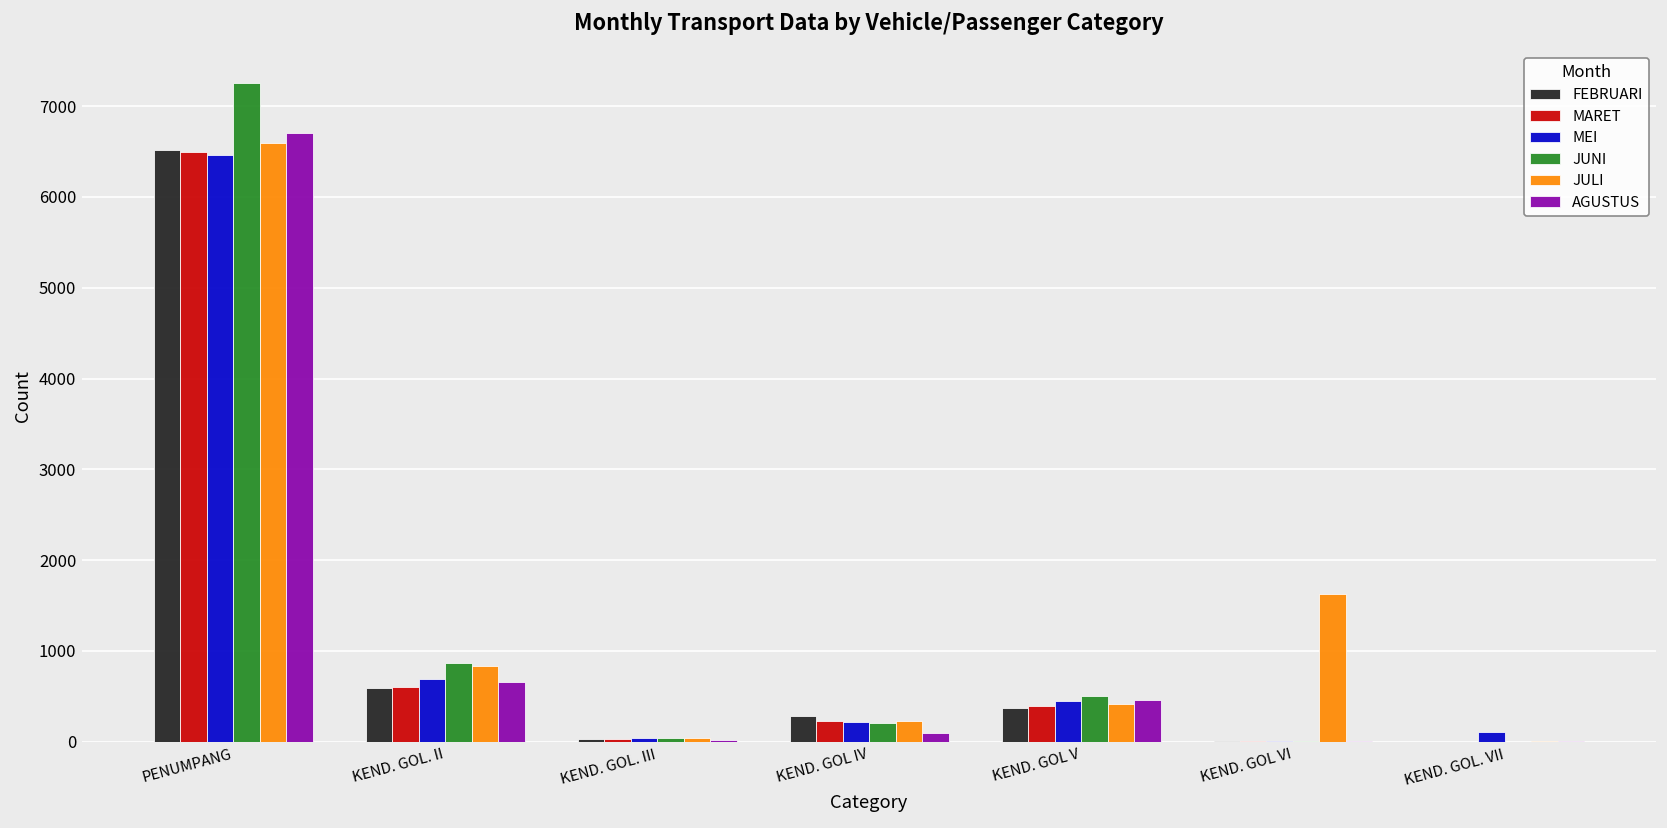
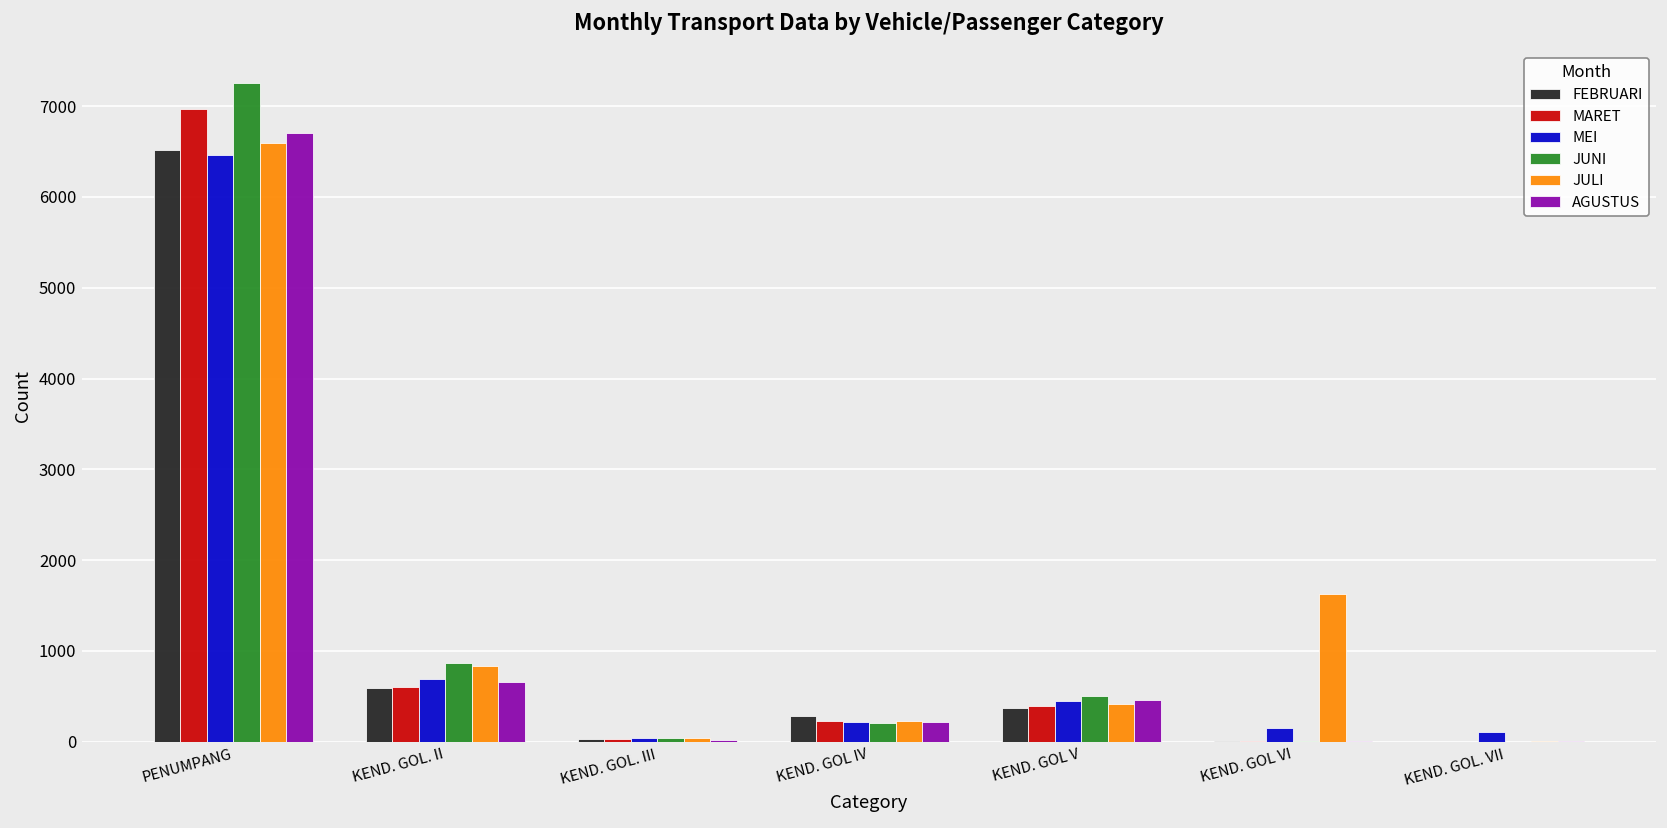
MARET, PENUMPANG: 6500 -> 7000
AGUSTUS, KEND. GOL IV: 100 -> 200
MEI, KEND. GOL VI: 0 -> 100
